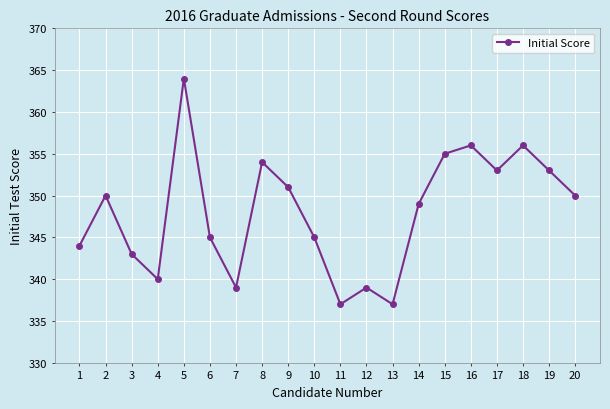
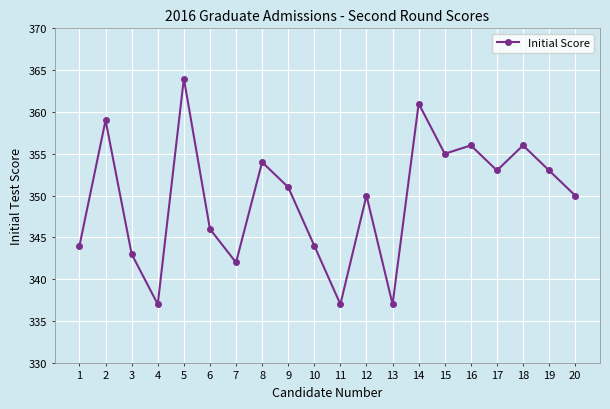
2: 350 -> 359
4: 340 -> 337
6: 345 -> 346
7: 339 -> 342
10: 345 -> 344
12: 339 -> 350
14: 349 -> 361
